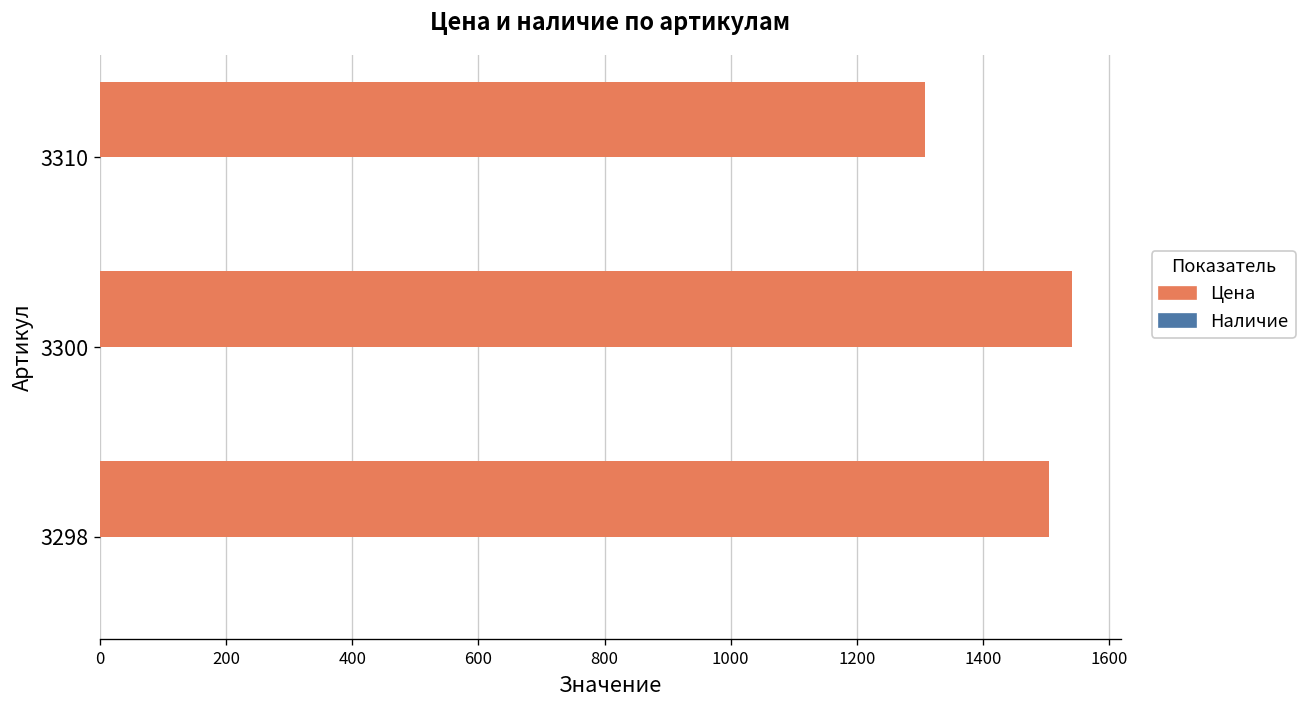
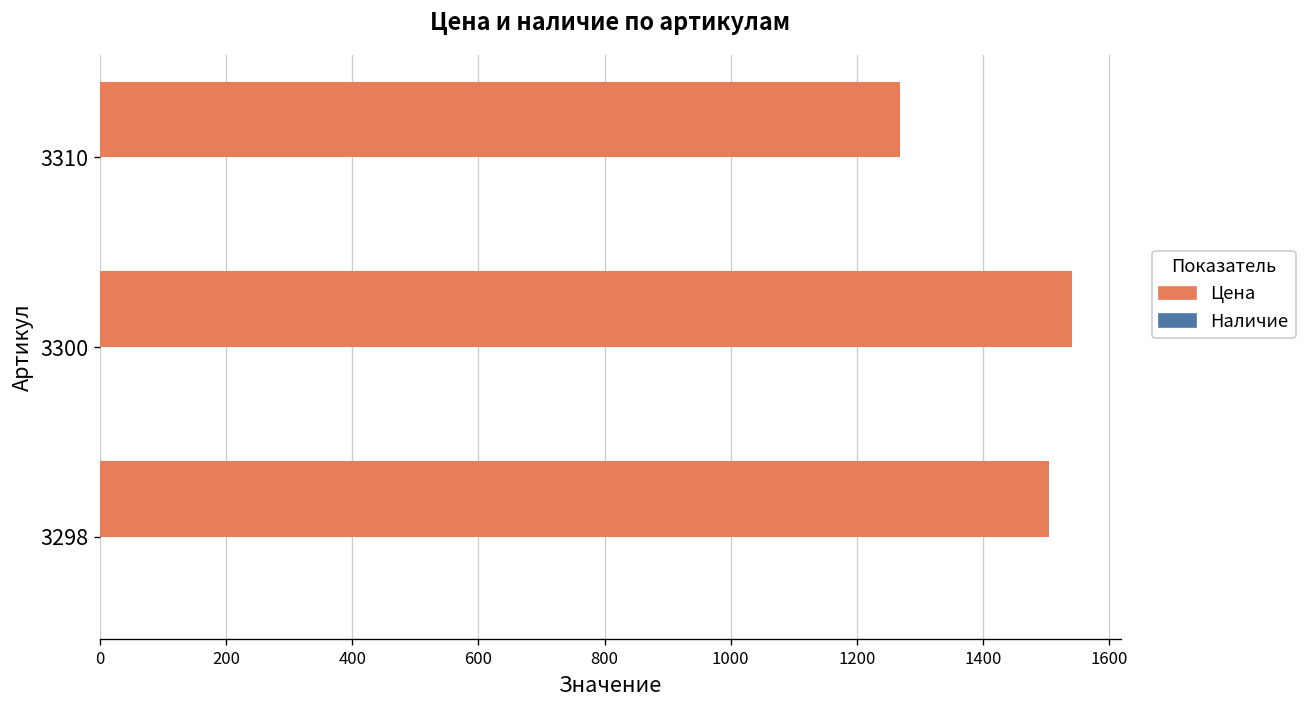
Цена, 3310: 1310 -> 1270
